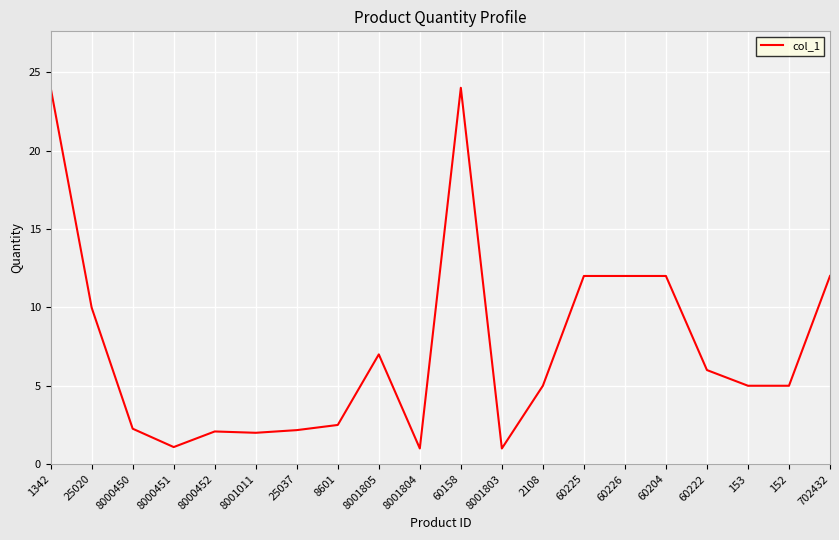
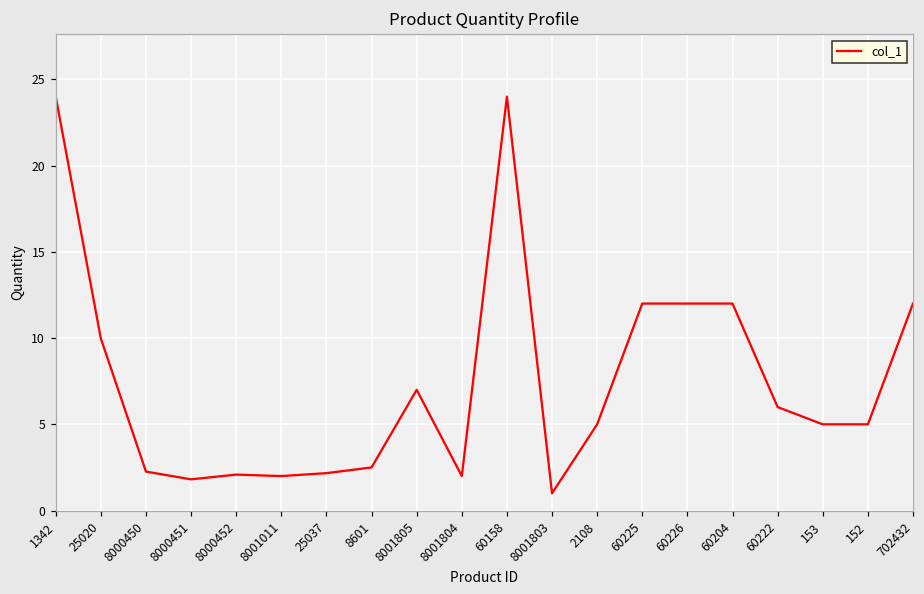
8000451: 1.1 -> 1.8
8001804: 1 -> 2
